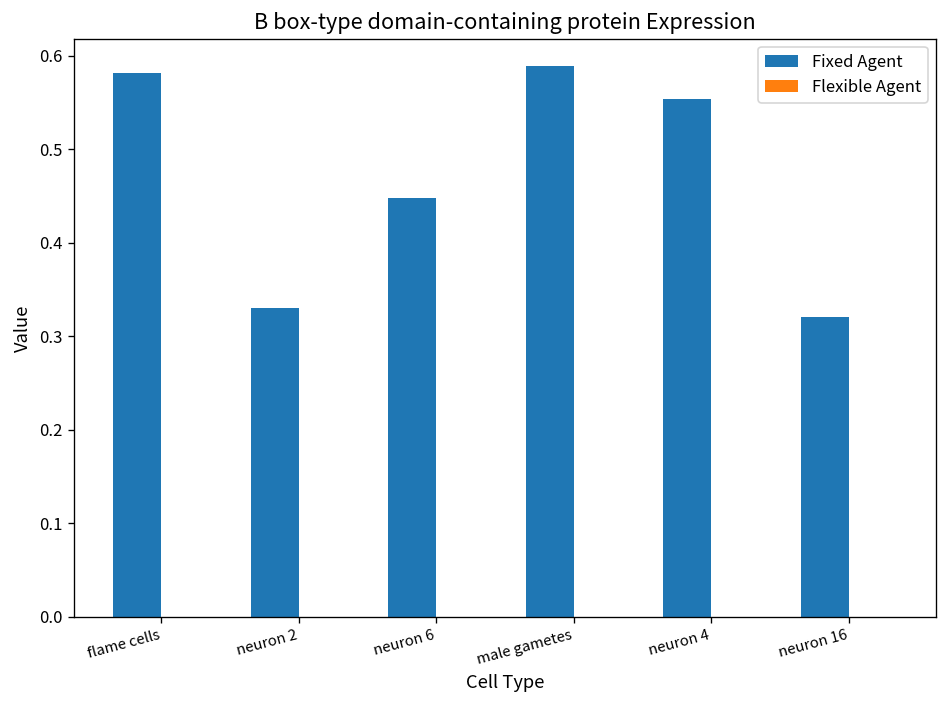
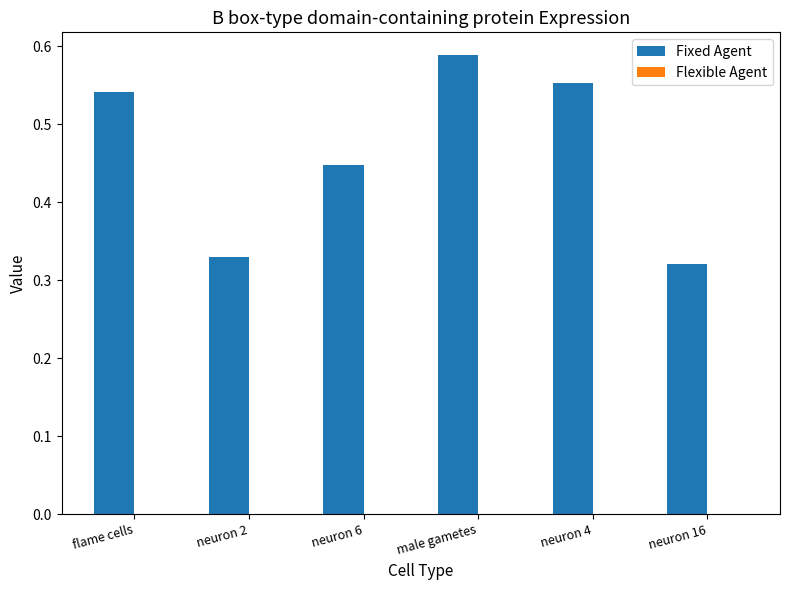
Fixed Agent, flame cells: 0.58 -> 0.54
